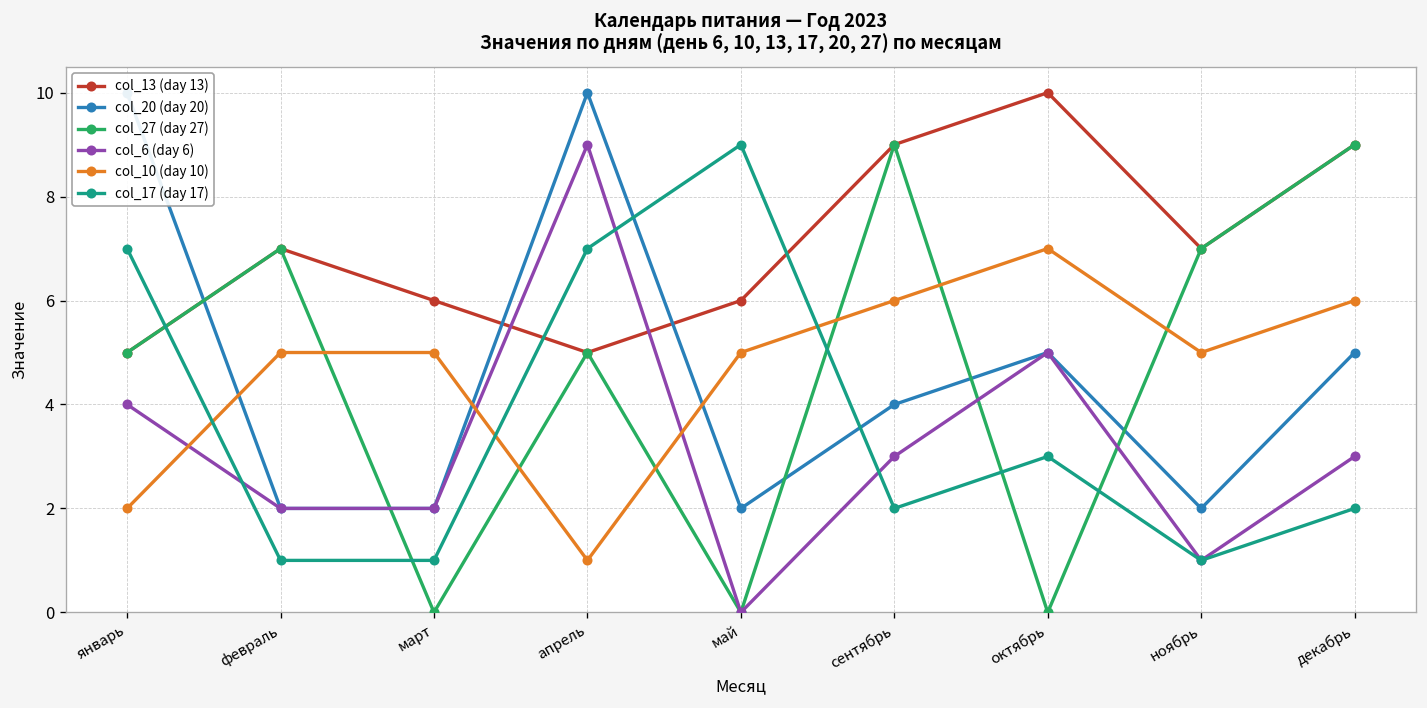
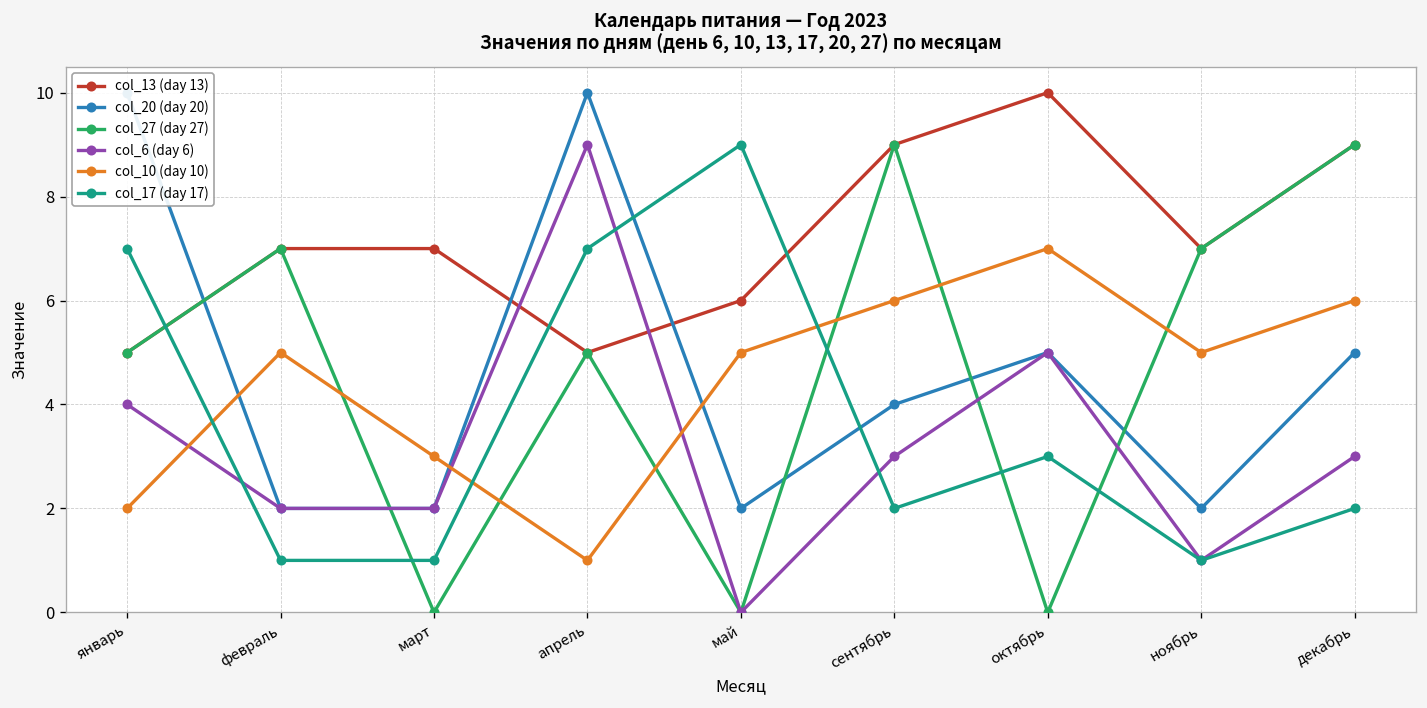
col_13 (day 13), март: 6 -> 7
col_10 (day 10), март: 5 -> 3
